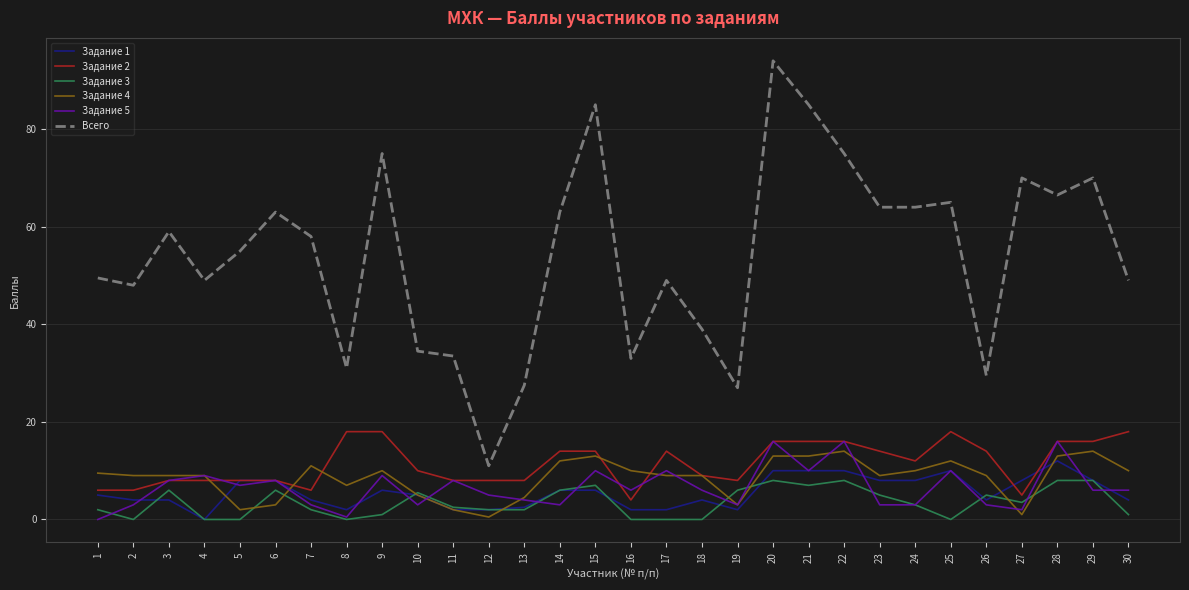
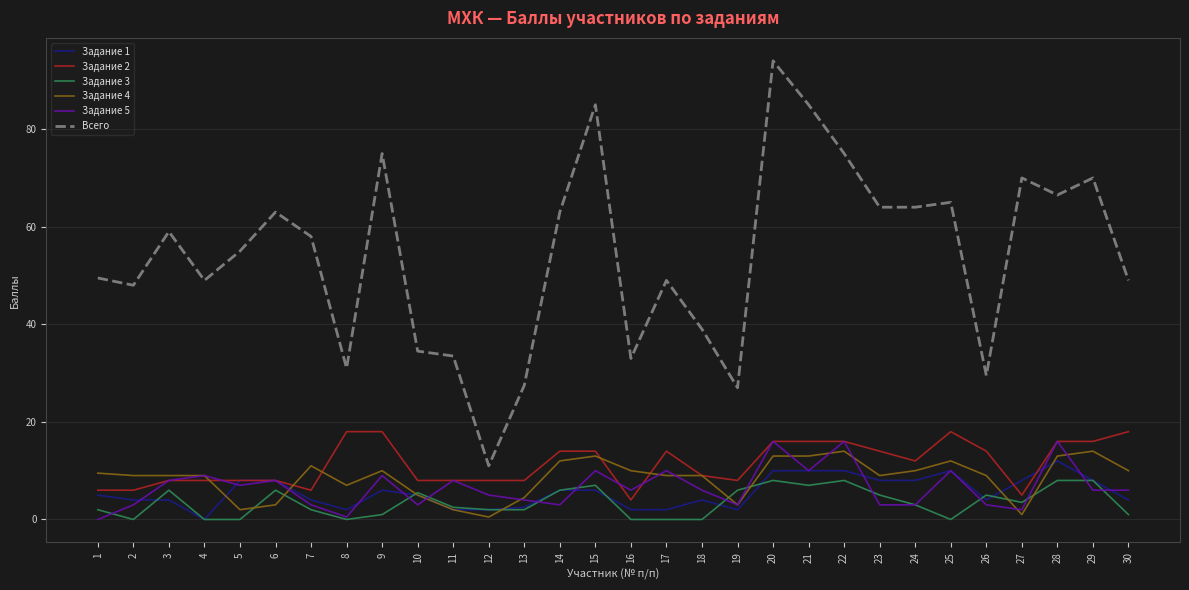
Задание 2, 10: 10 -> 8
